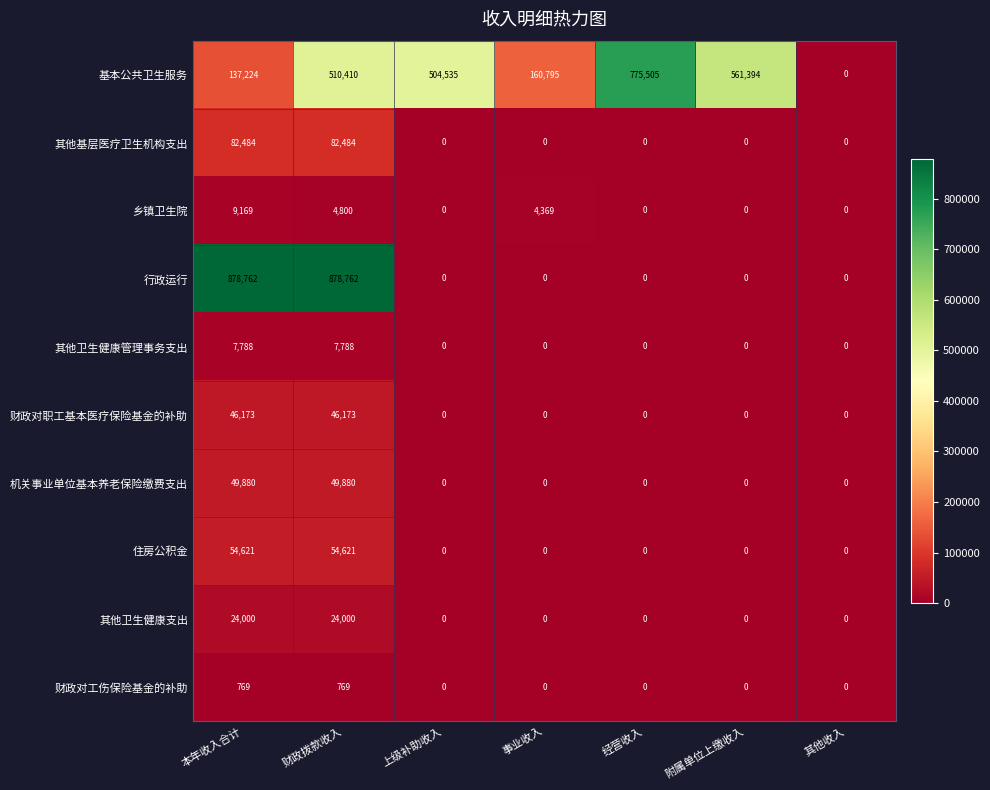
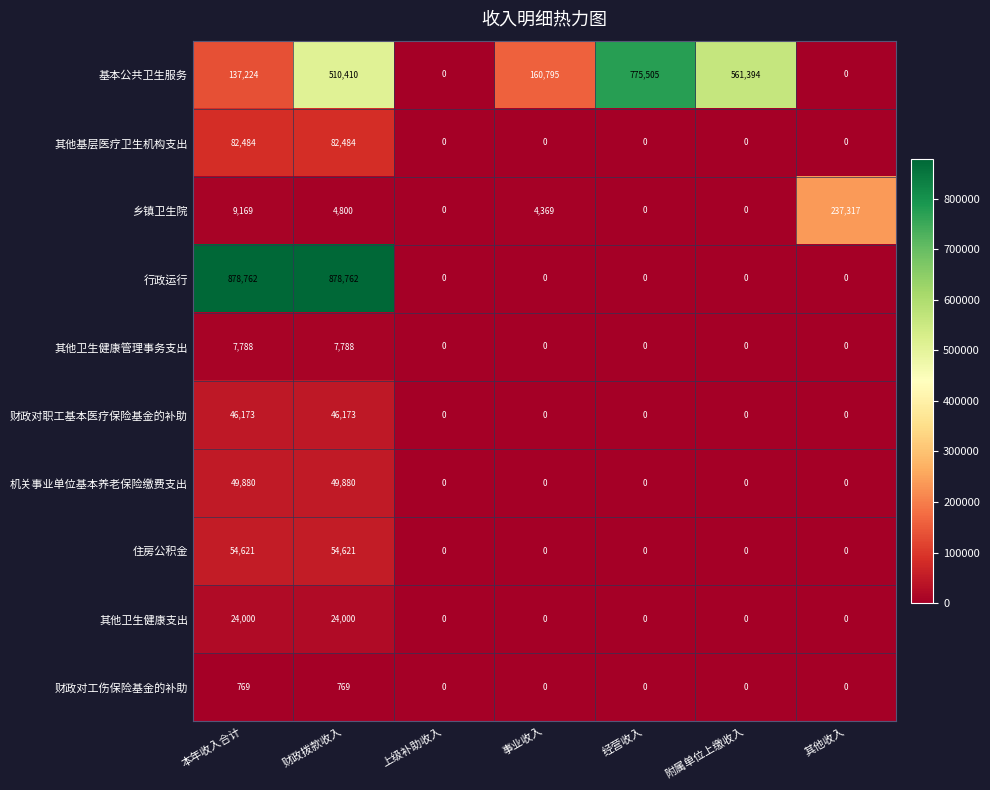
基本公共卫生服务, 上级补助收入: 504,535 -> 0
乡镇卫生院, 其他收入: 0 -> 237,317
